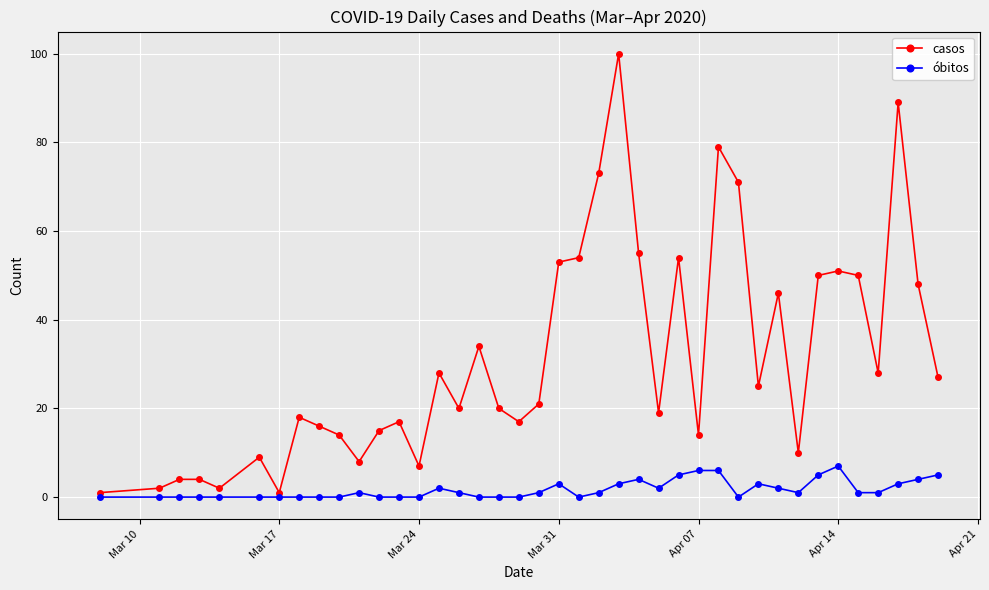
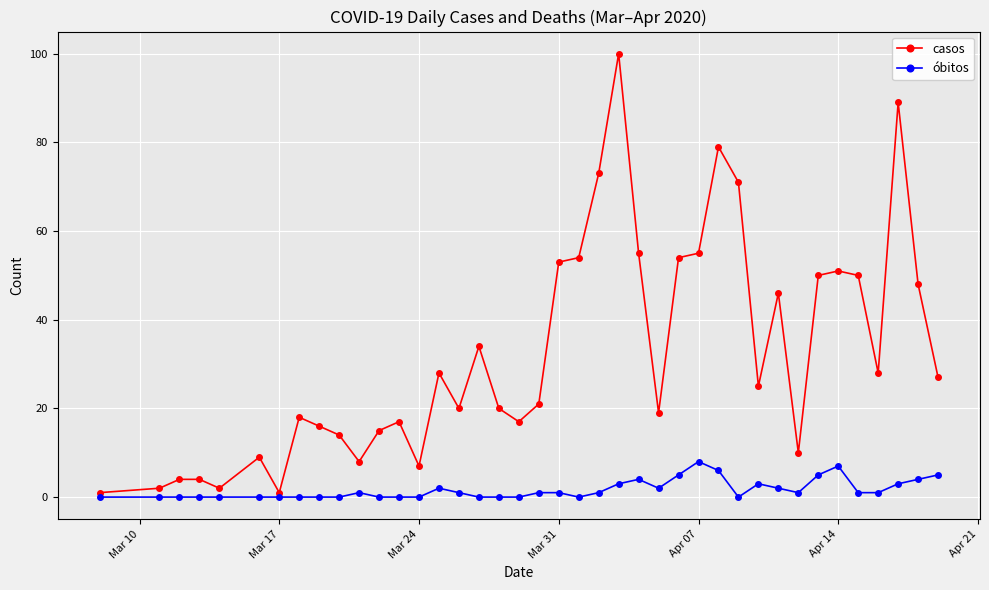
óbitos, Mar 31: 3 -> 1
casos, Apr 07: 14 -> 55
óbitos, Apr 07: 6 -> 8
